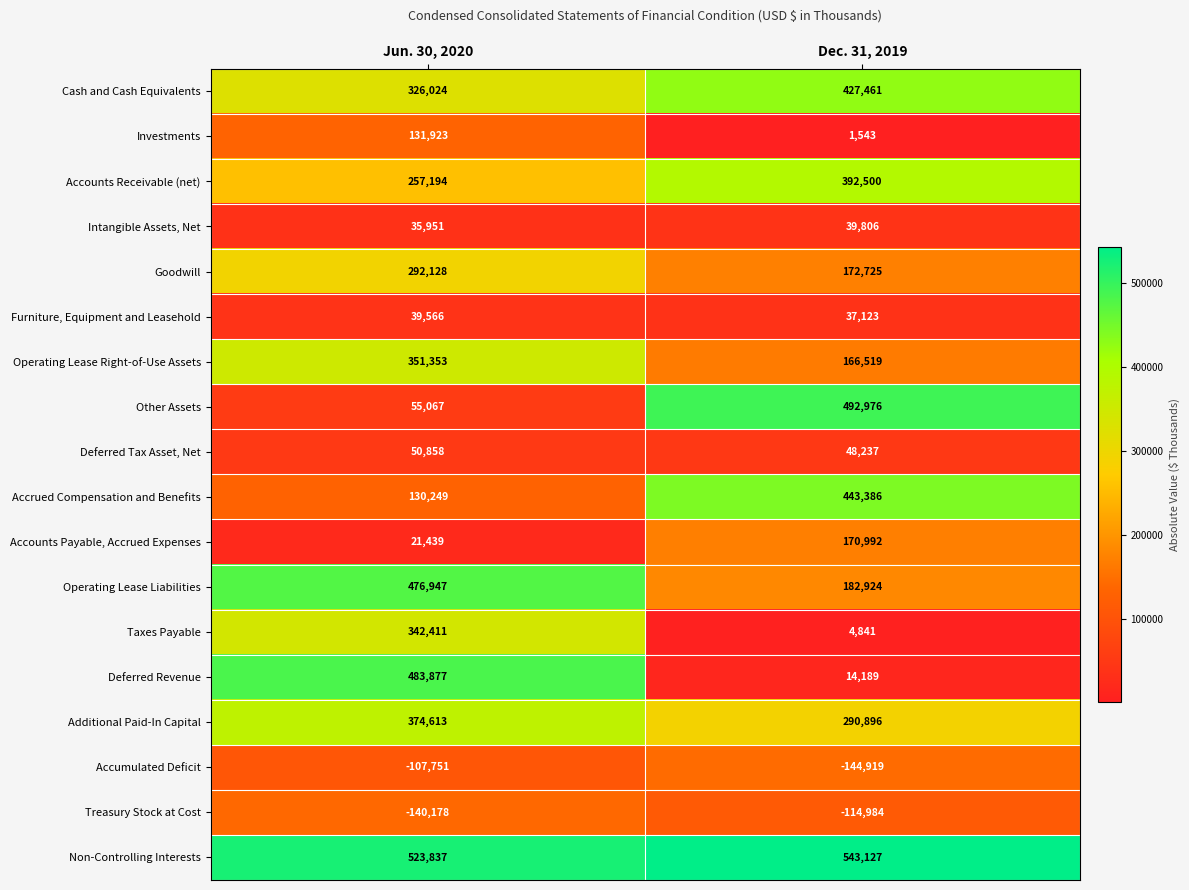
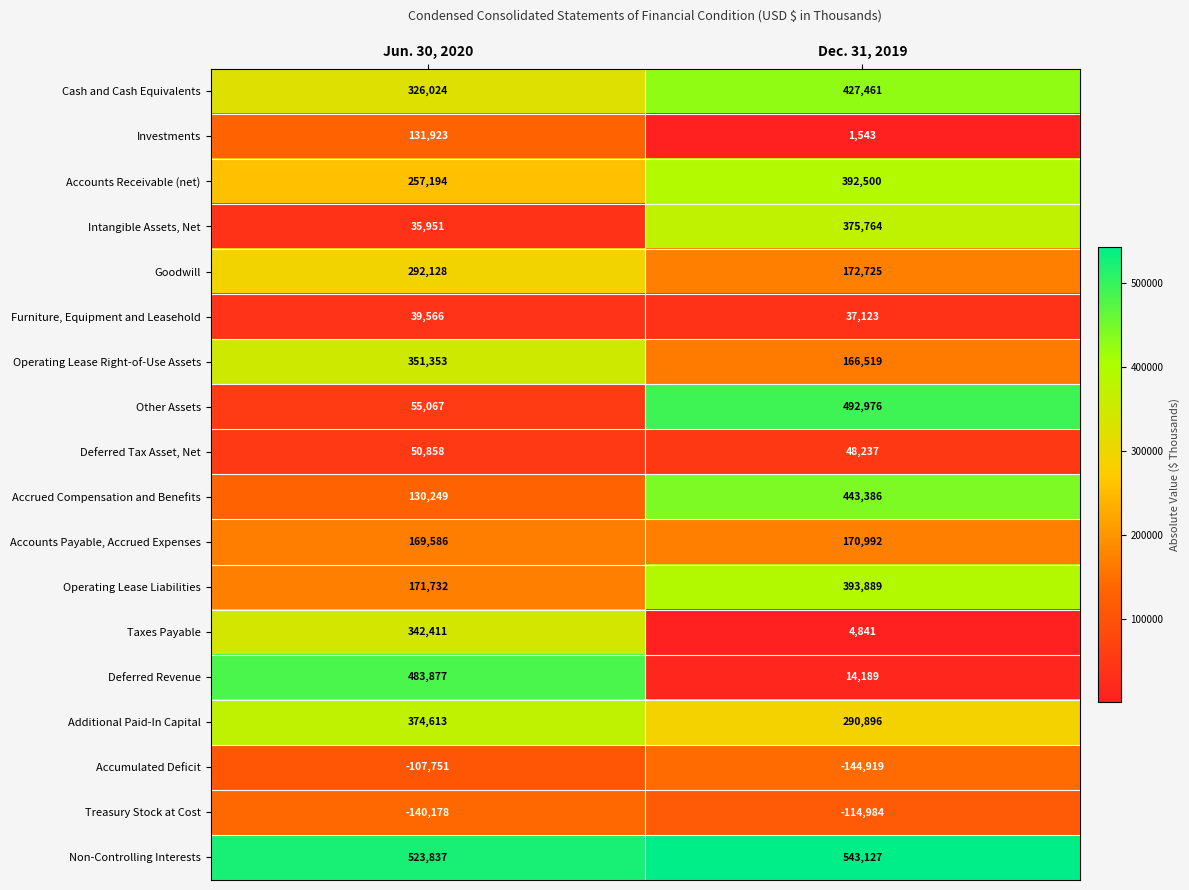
Intangible Assets, Net, Dec. 31, 2019: 39,806 -> 375,764
Accounts Payable, Accrued Expenses, Jun. 30, 2020: 21,439 -> 169,586
Operating Lease Liabilities, Jun. 30, 2020: 476,947 -> 171,732
Operating Lease Liabilities, Dec. 31, 2019: 182,924 -> 393,889
